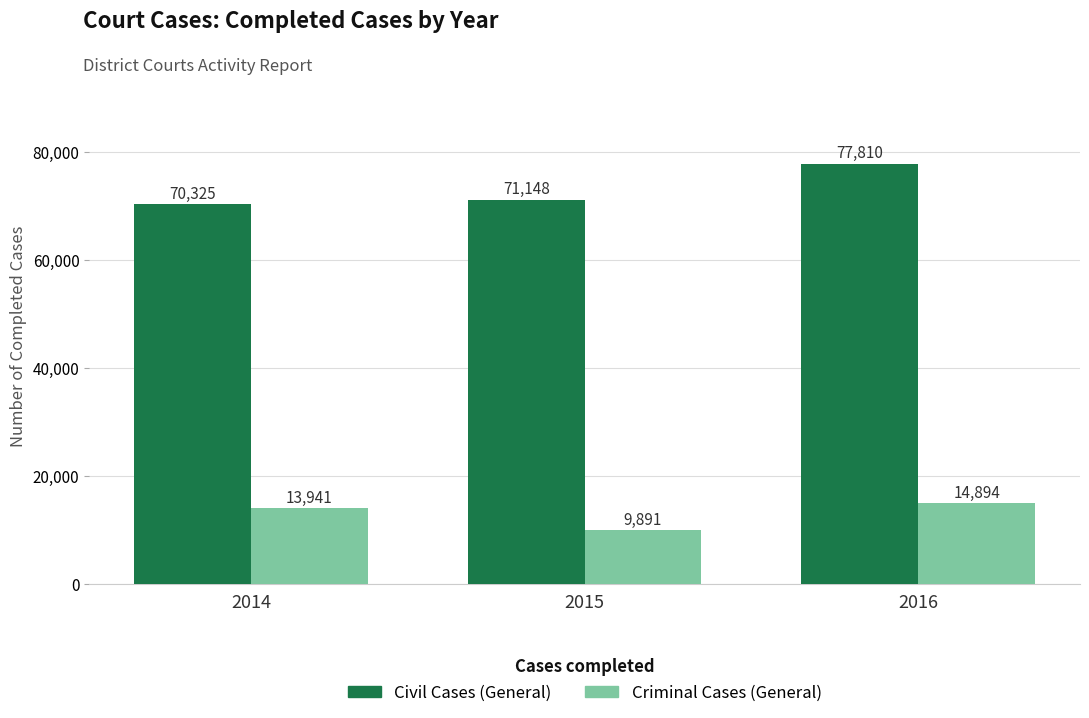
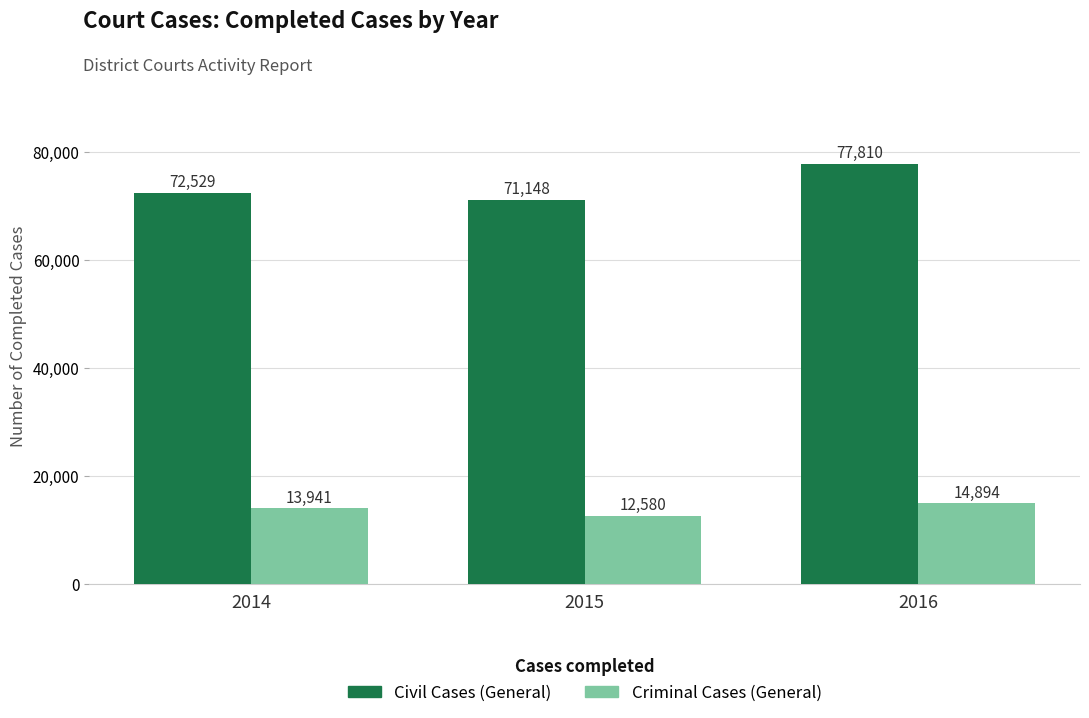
Civil Cases (General), 2014: 70,325 -> 72,529
Criminal Cases (General), 2015: 9,891 -> 12,580
